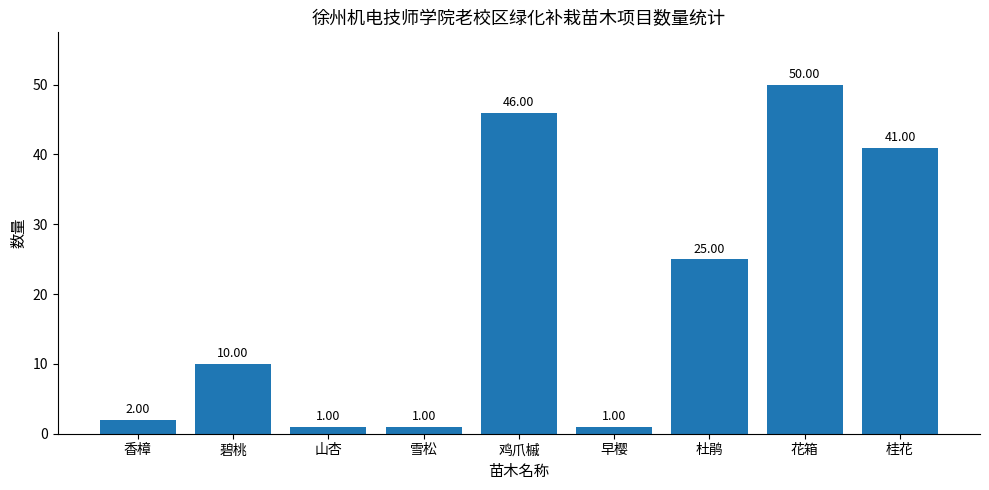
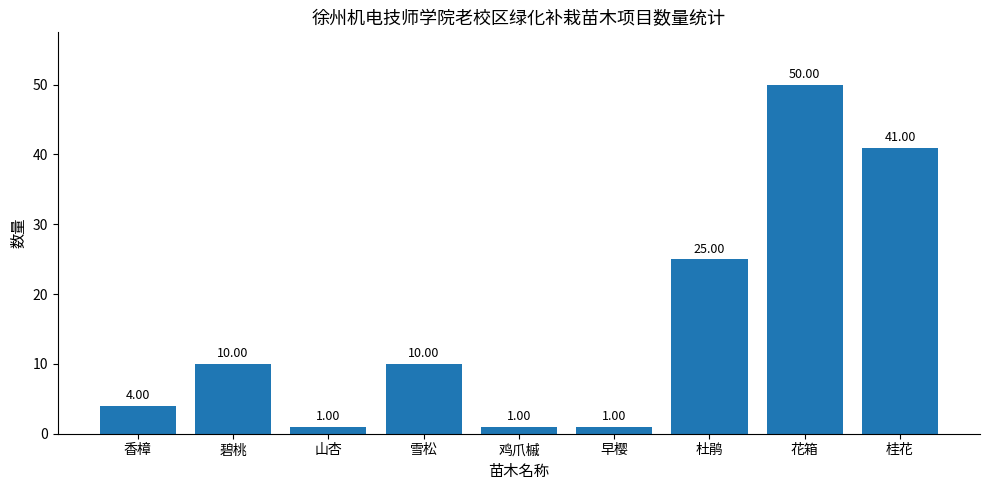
香樟: 2.00 -> 4.00
雪松: 1.00 -> 10.00
鸡爪槭: 46.00 -> 1.00
